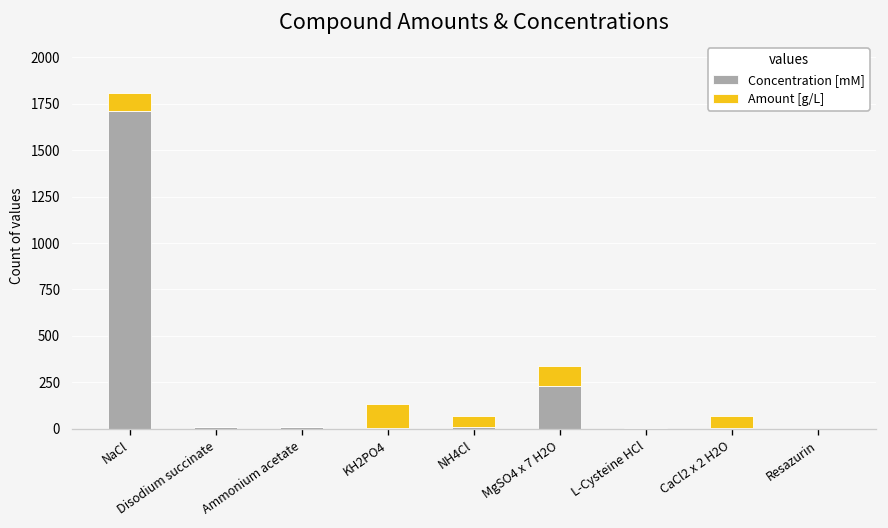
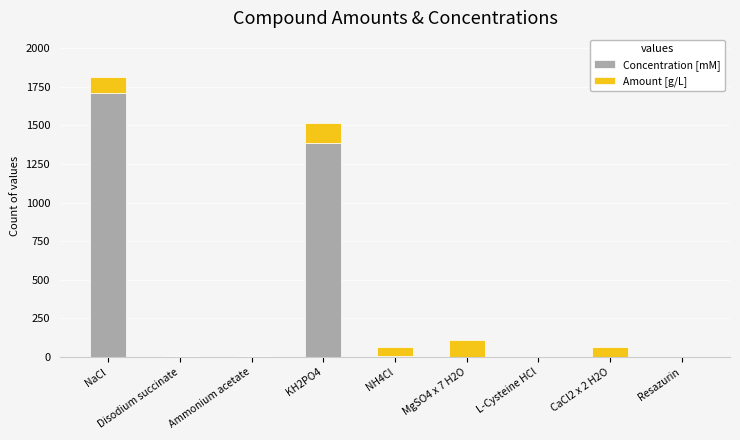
Concentration [mM], KH2PO4: 0 -> 1390
Concentration [mM], MgSO4 x 7 H2O: 230 -> 0
